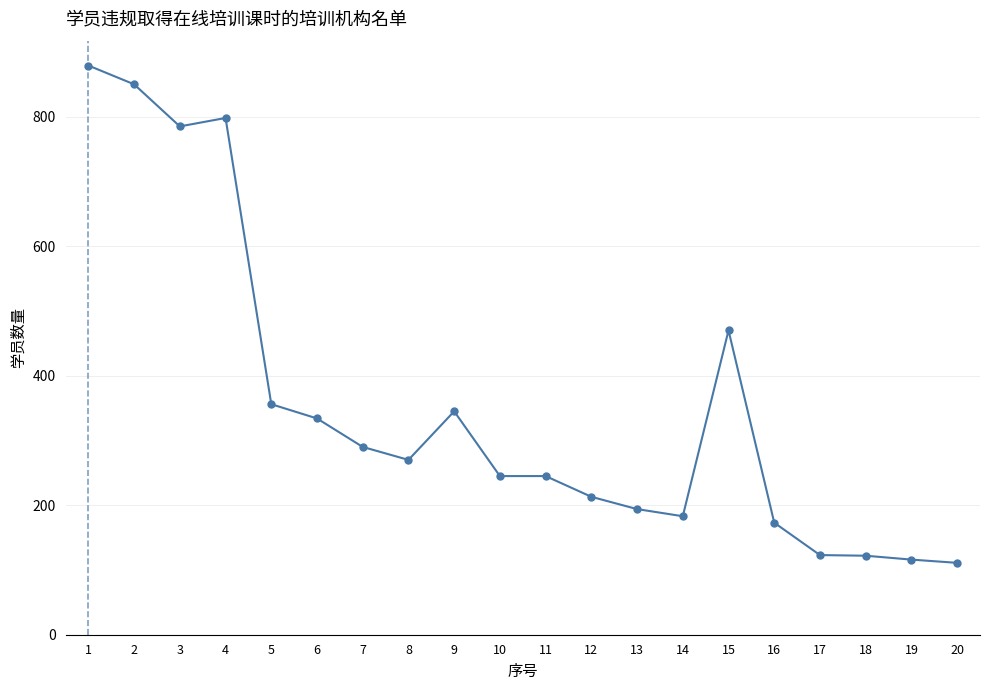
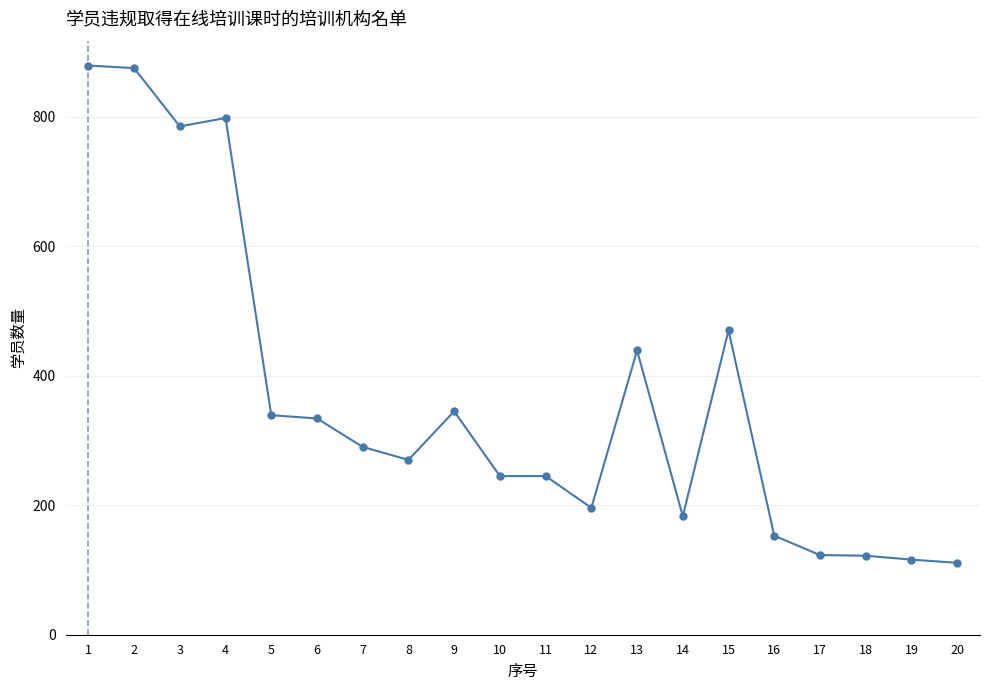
2: 850 -> 880
5: 360 -> 340
12: 210 -> 200
13: 190 -> 440
16: 170 -> 150
